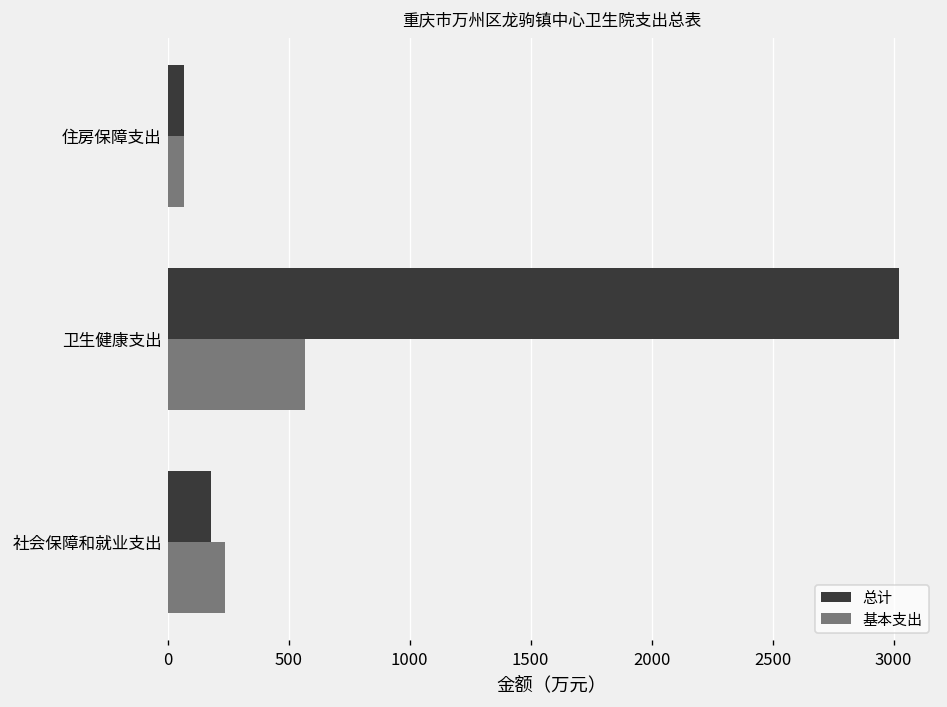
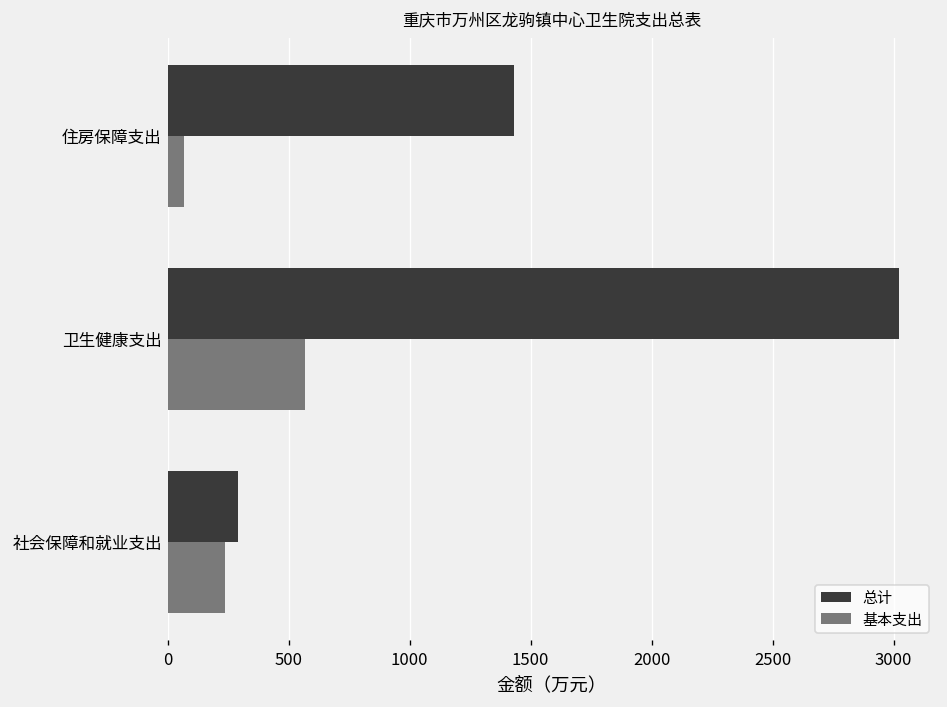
总计, 住房保障支出: 70 -> 1430
总计, 社会保障和就业支出: 180 -> 290
